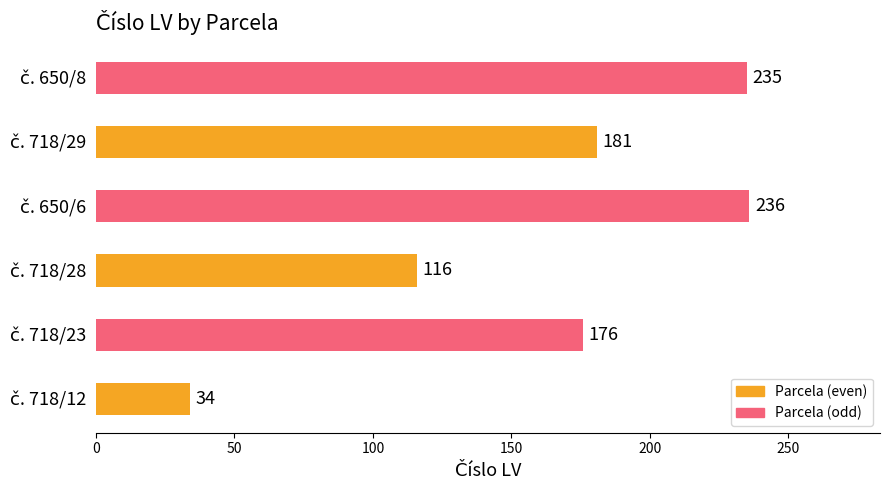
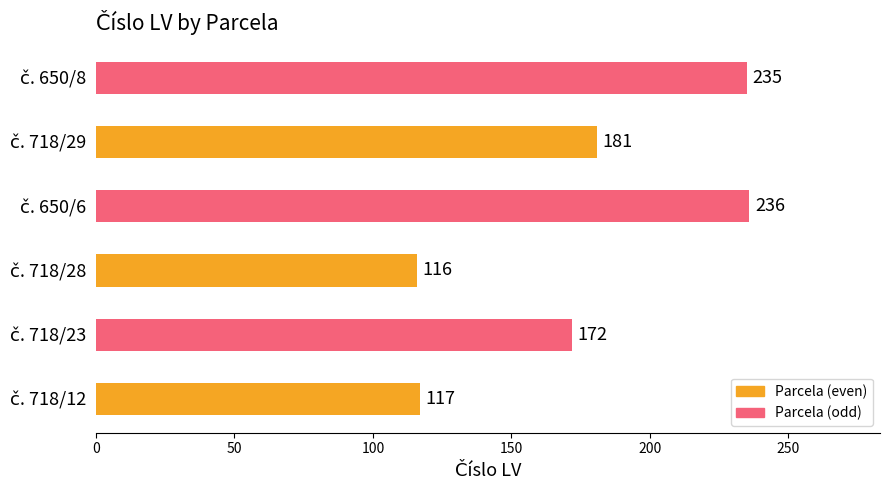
č. 718/23: 176 -> 172
č. 718/12: 34 -> 117
